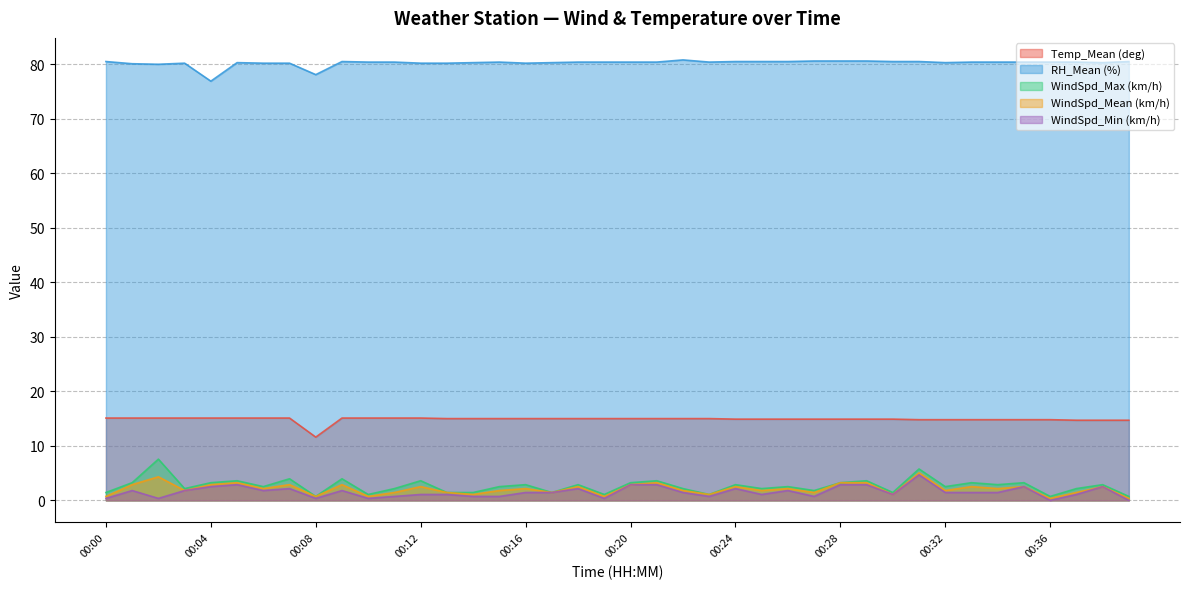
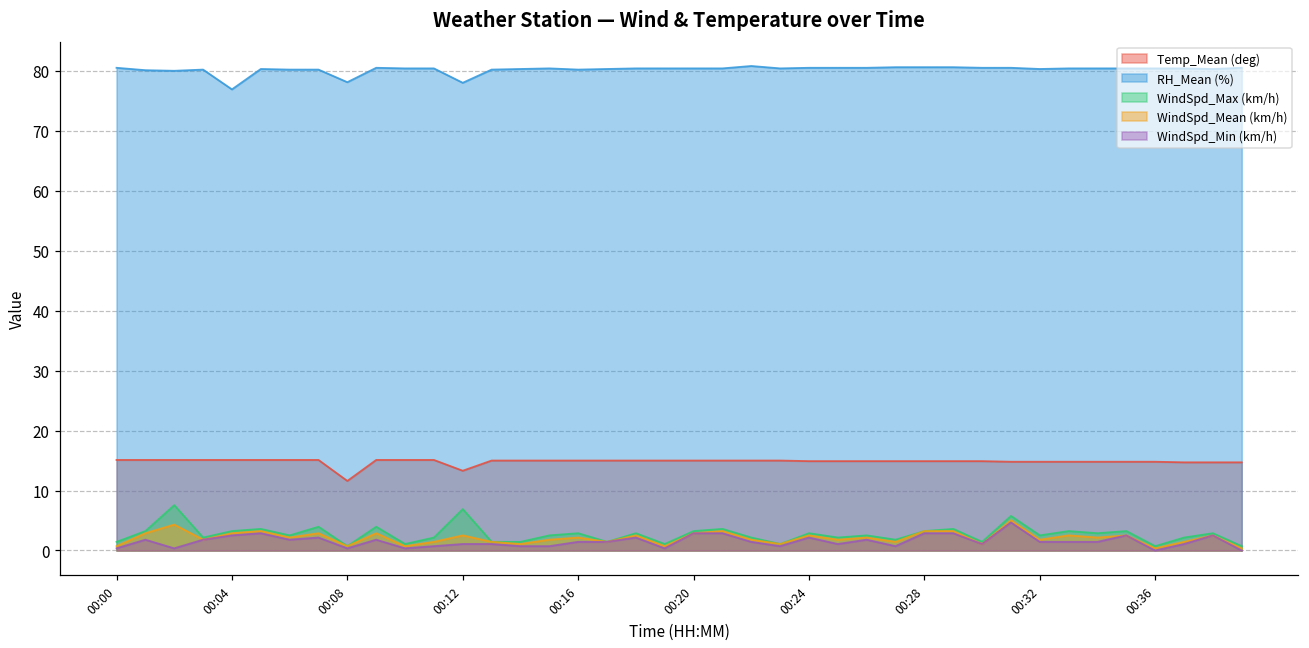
Temp_Mean (deg), 00:12: 15 -> 13
RH_Mean (%), 00:12: 80 -> 78
WindSpd_Max (km/h), 00:12: 4 -> 7
